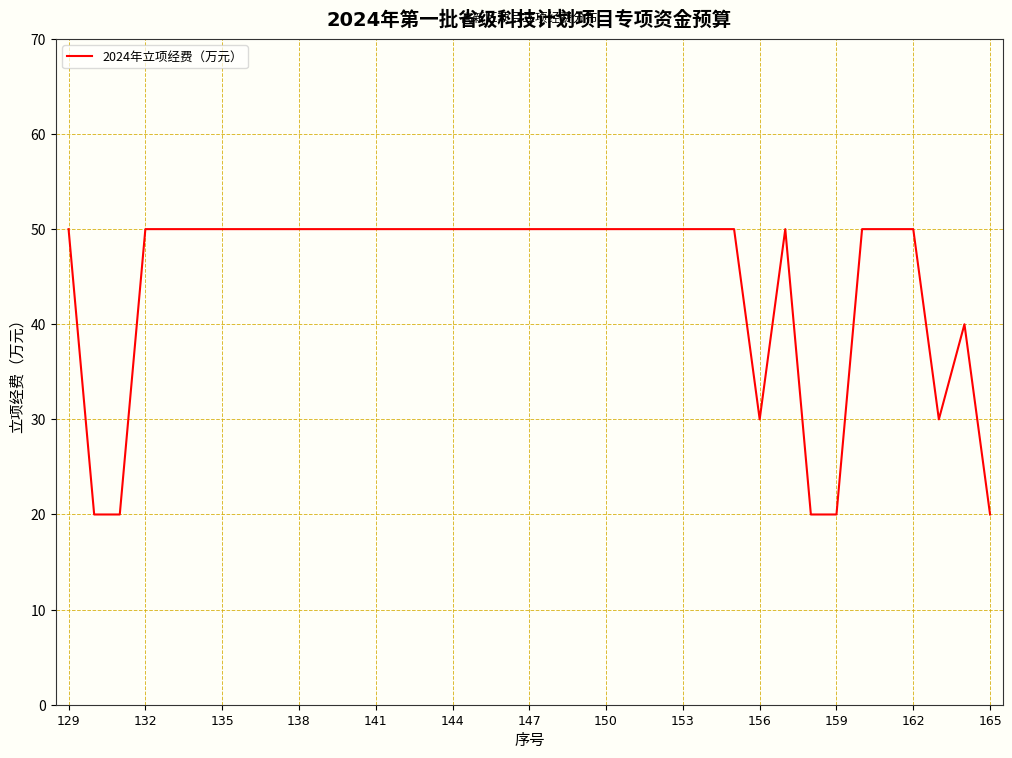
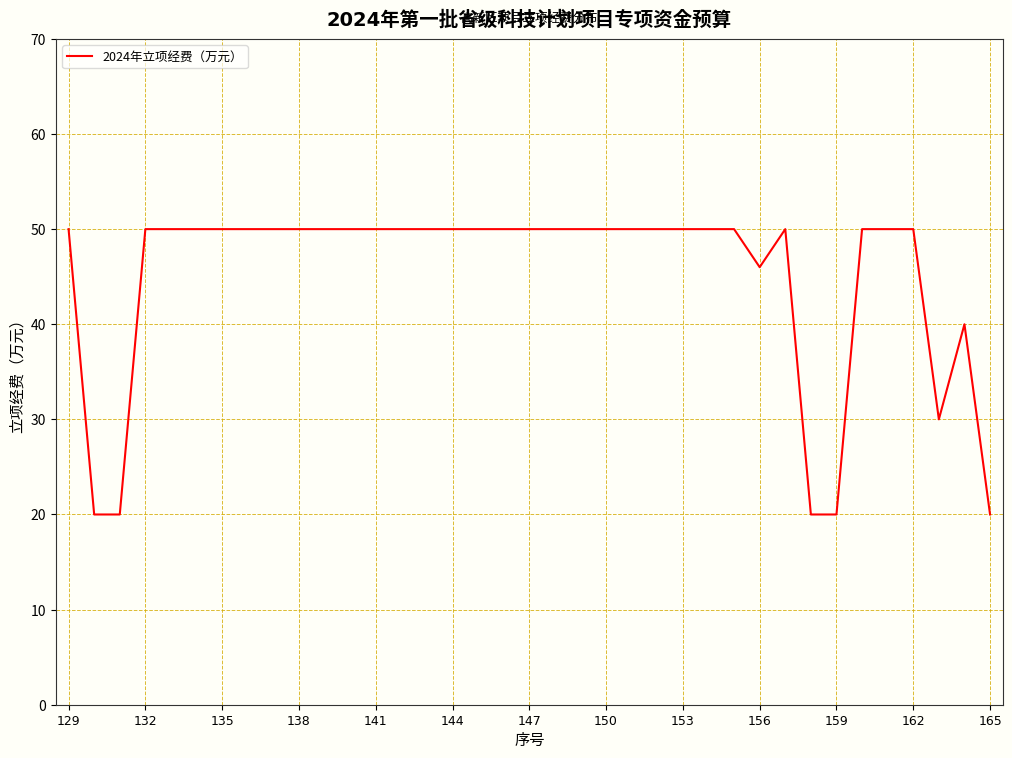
156: 30 -> 46
